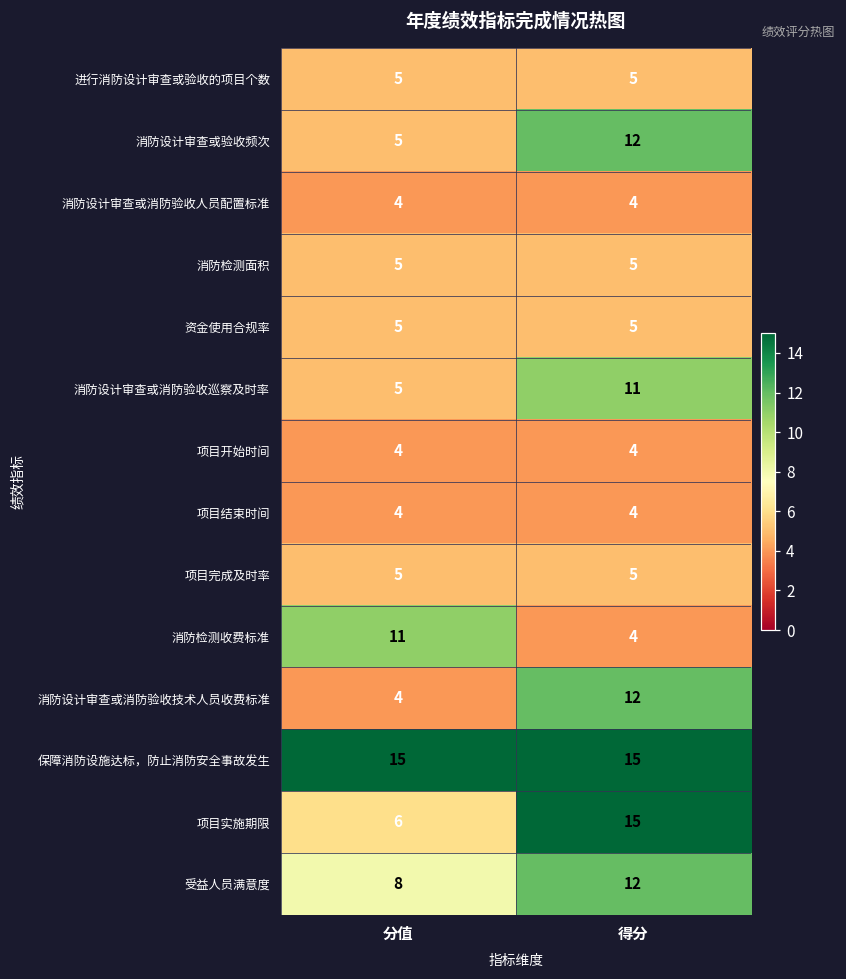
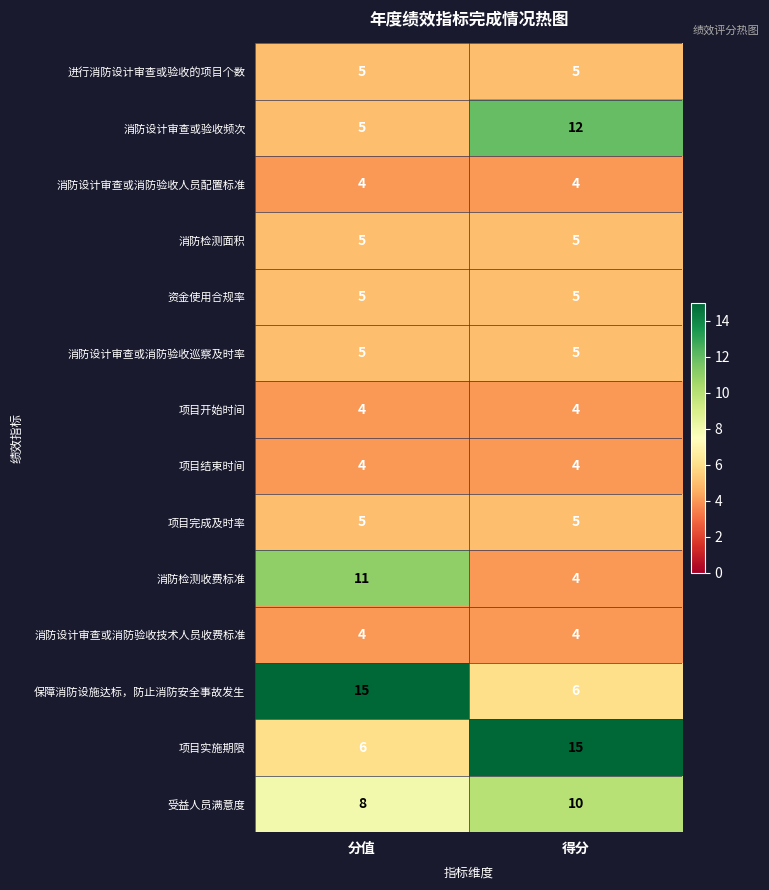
消防设计审查或消防验收巡察及时率, 得分: 11 -> 5
消防设计审查或消防验收技术人员收费标准, 得分: 12 -> 4
保障消防设施达标，防止消防安全事故发生, 得分: 15 -> 6
受益人员满意度, 得分: 12 -> 10
